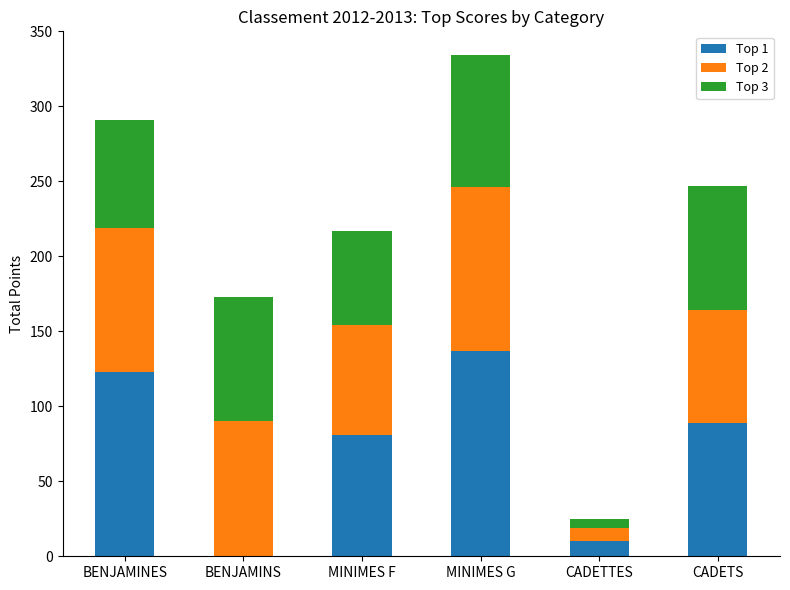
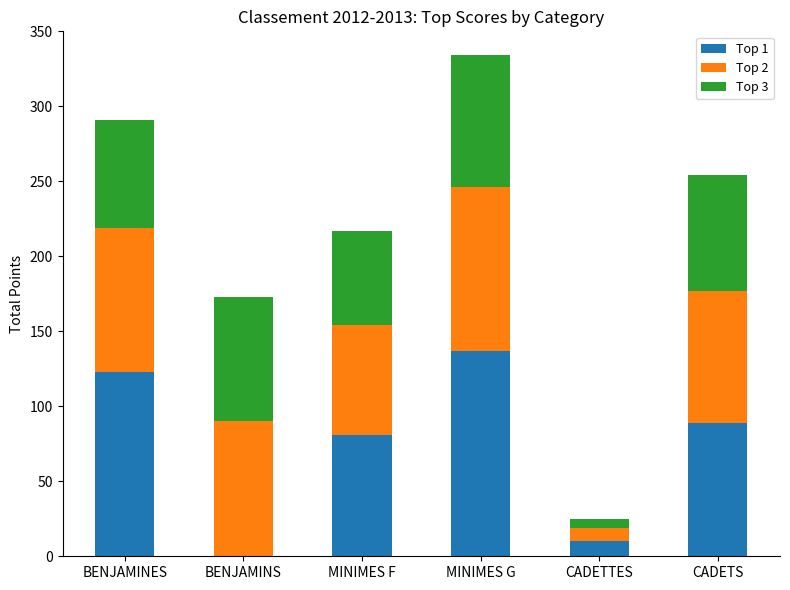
Top 2, CADETS: 75 -> 88
Top 3, CADETS: 83 -> 77
